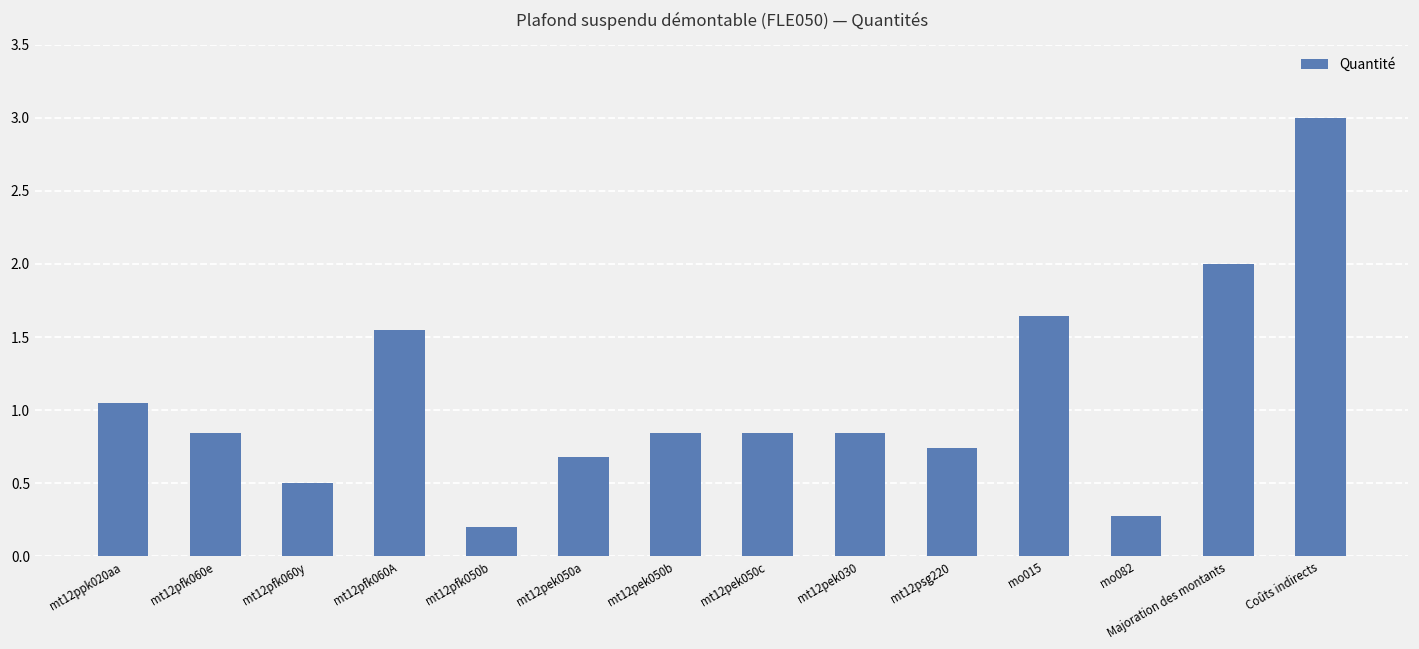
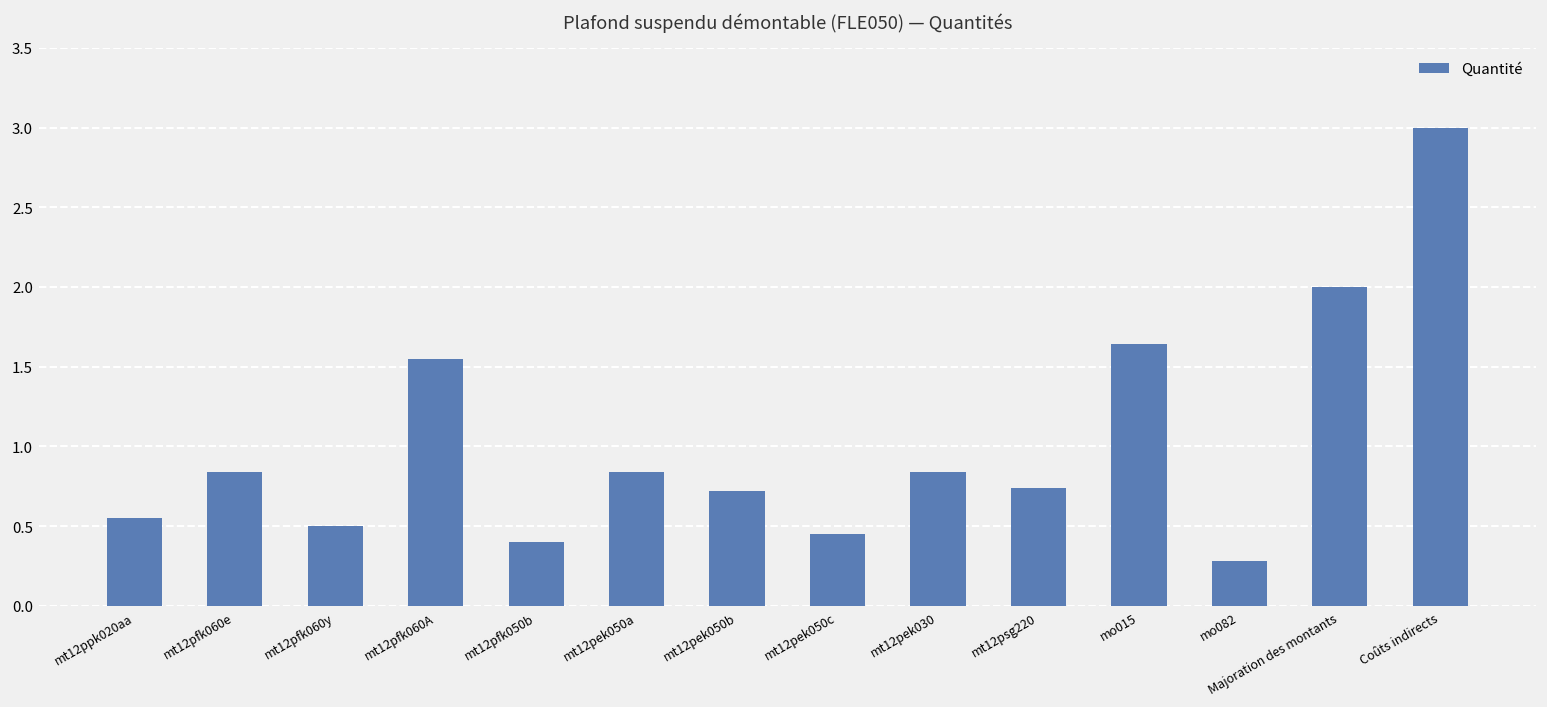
mt12ppk020aa: 1.05 -> 0.55
mt12pfk050b: 0.2 -> 0.4
mt12pek050a: 0.68 -> 0.84
mt12pek050b: 0.84 -> 0.72
mt12pek050c: 0.84 -> 0.45
